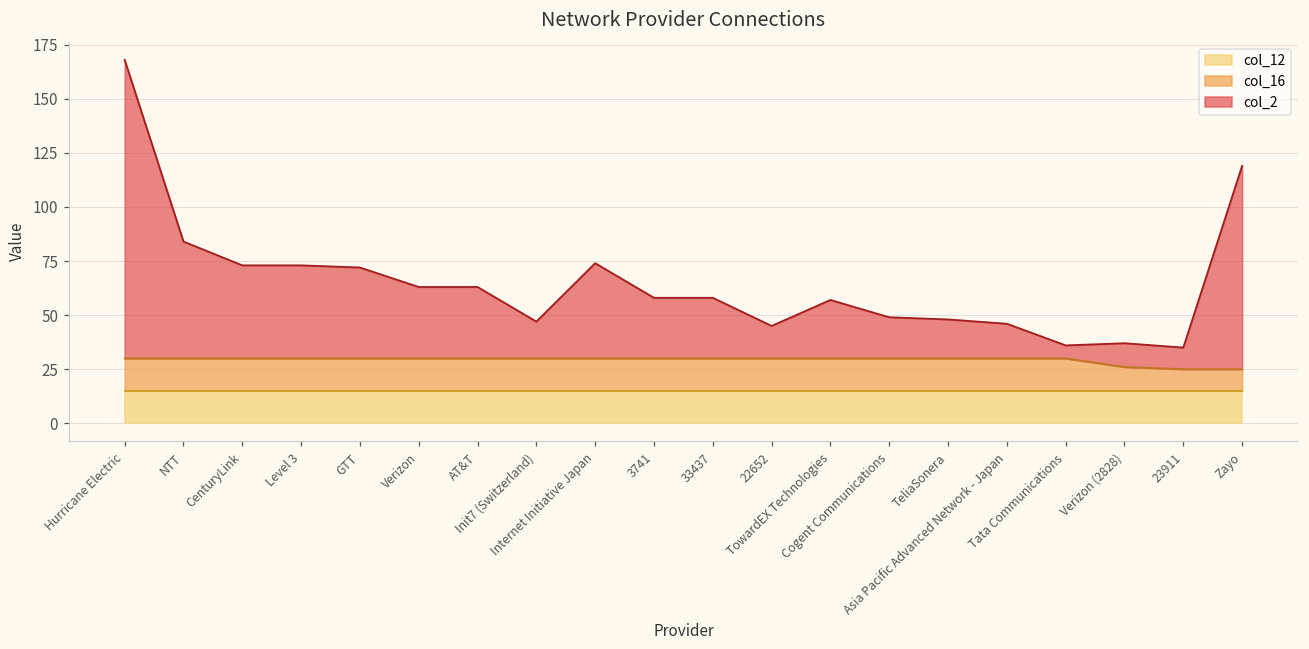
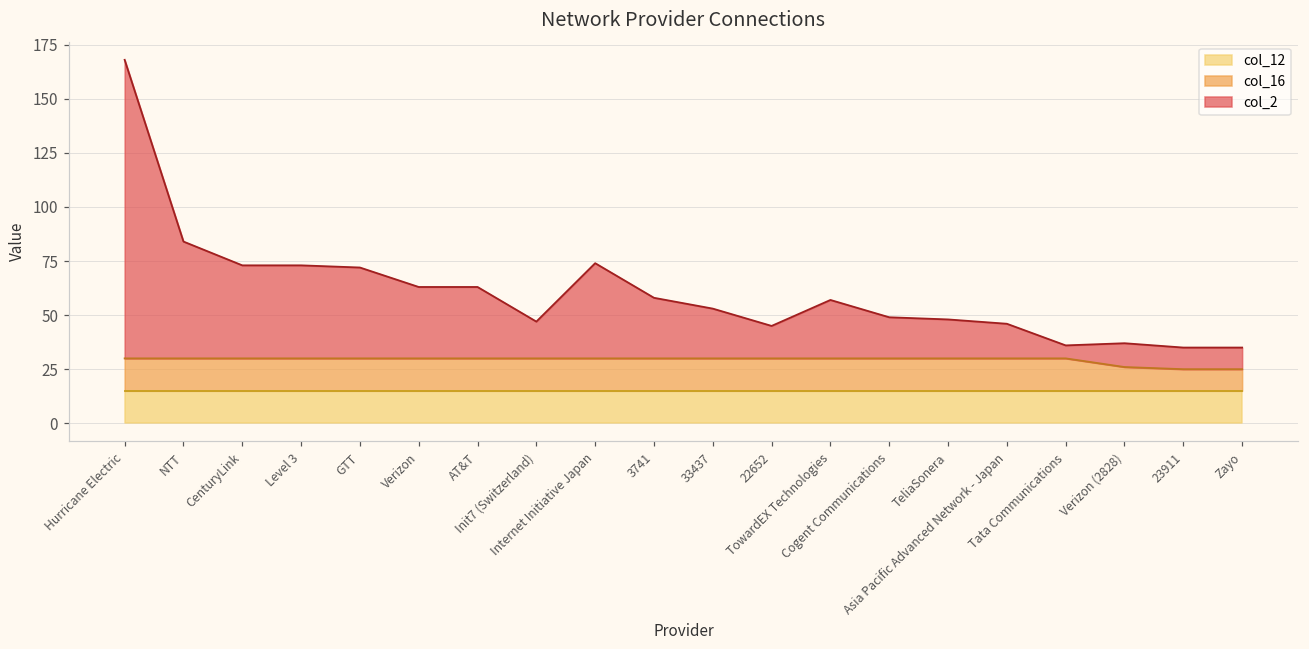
col_2, 33437: 28 -> 23
col_2, Zayo: 94 -> 10
